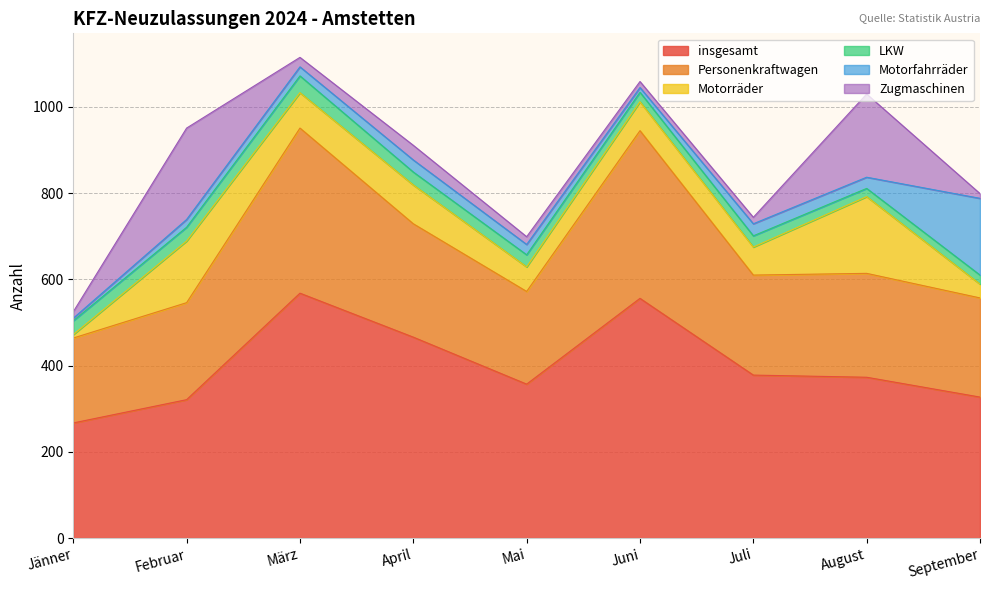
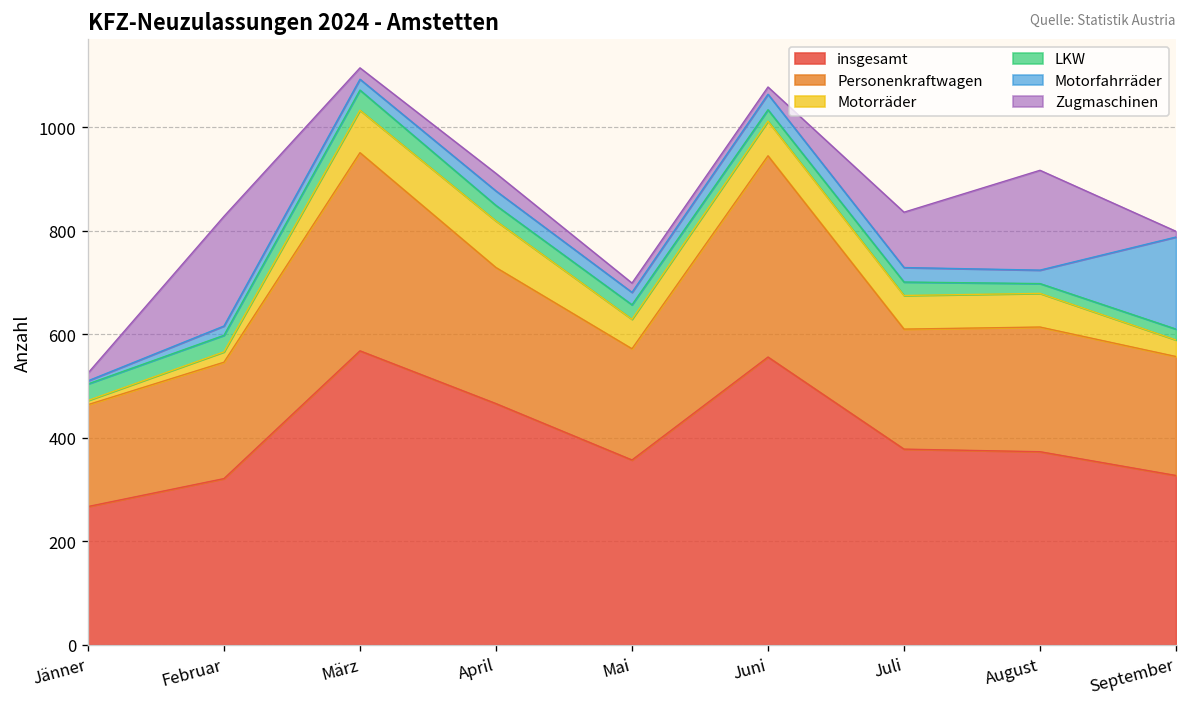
Motorräder, Februar: 140 -> 20
Motorfahrräder, Juni: 10 -> 30
Zugmaschinen, Juli: 20 -> 110
Motorräder, August: 180 -> 70
